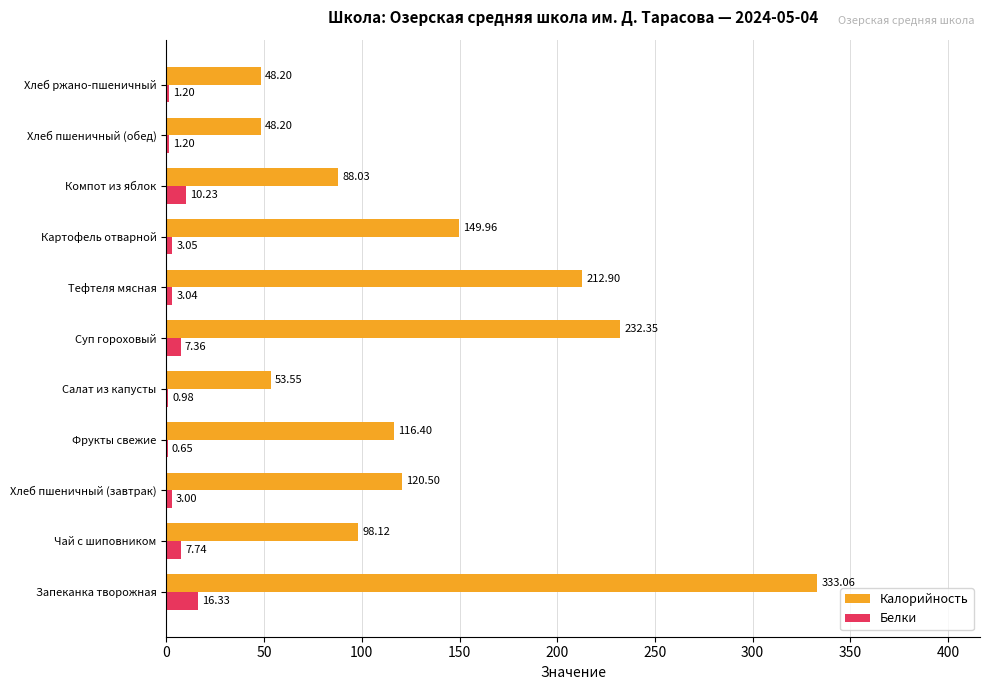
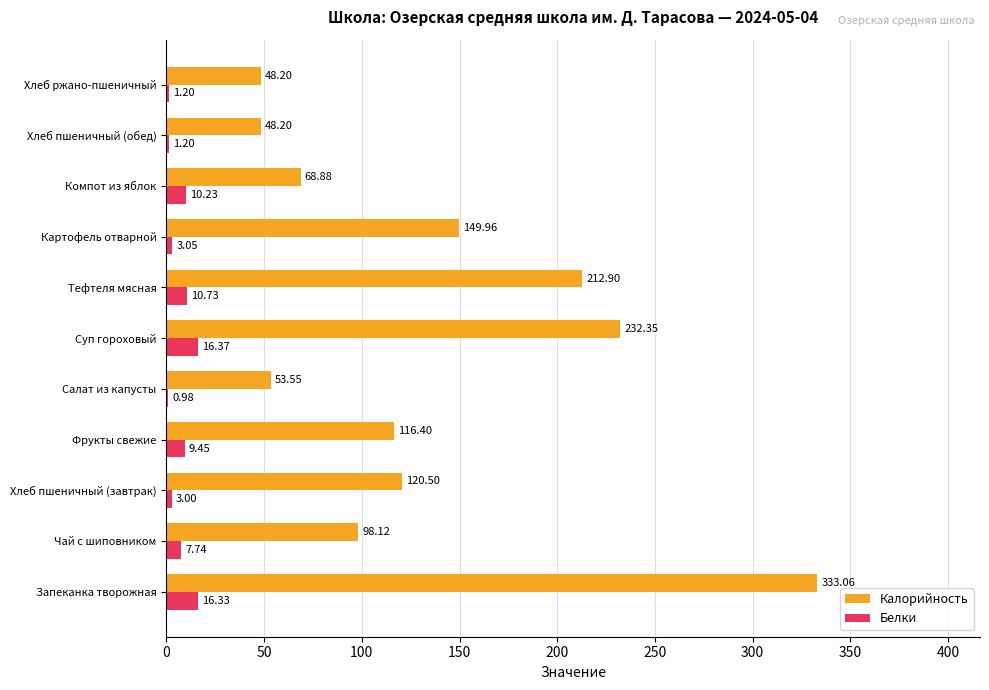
Калорийность, Компот из яблок: 88.03 -> 68.88
Белки, Тефтеля мясная: 3.04 -> 10.73
Белки, Суп гороховый: 7.36 -> 16.37
Белки, Фрукты свежие: 0.65 -> 9.45
